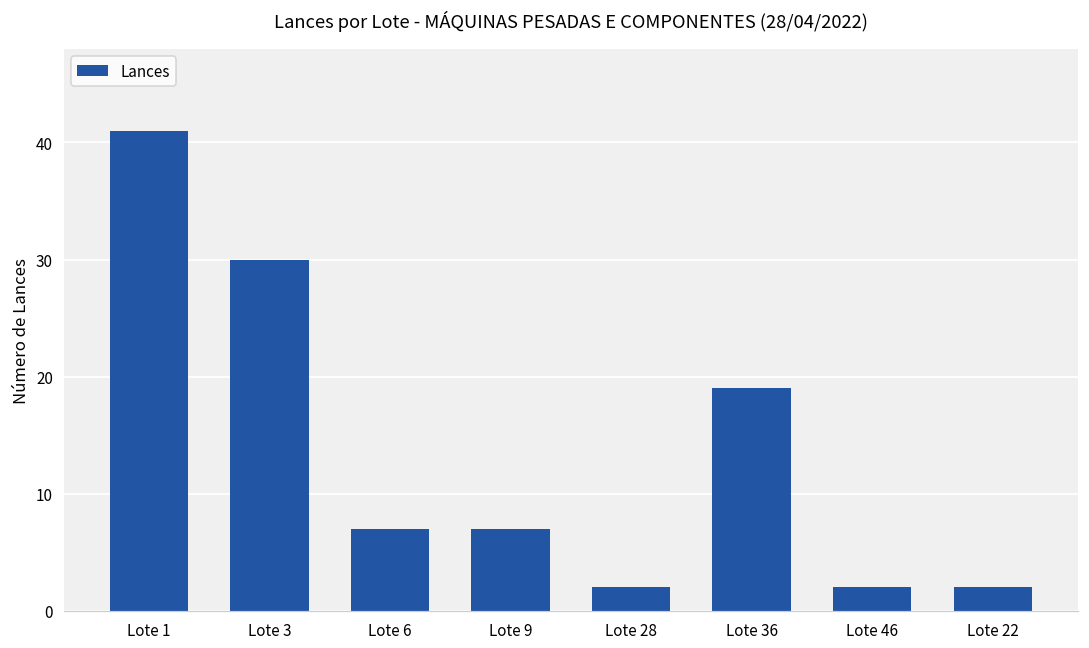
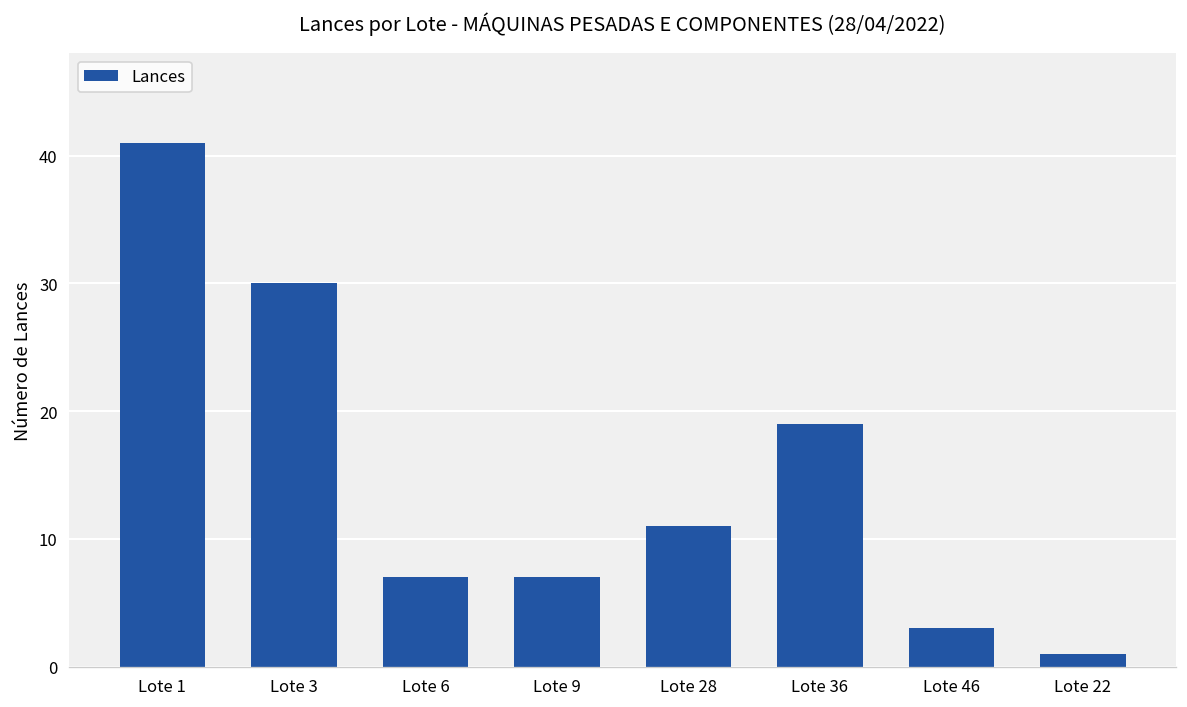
Lote 28: 2 -> 11
Lote 46: 2 -> 3
Lote 22: 2 -> 1
